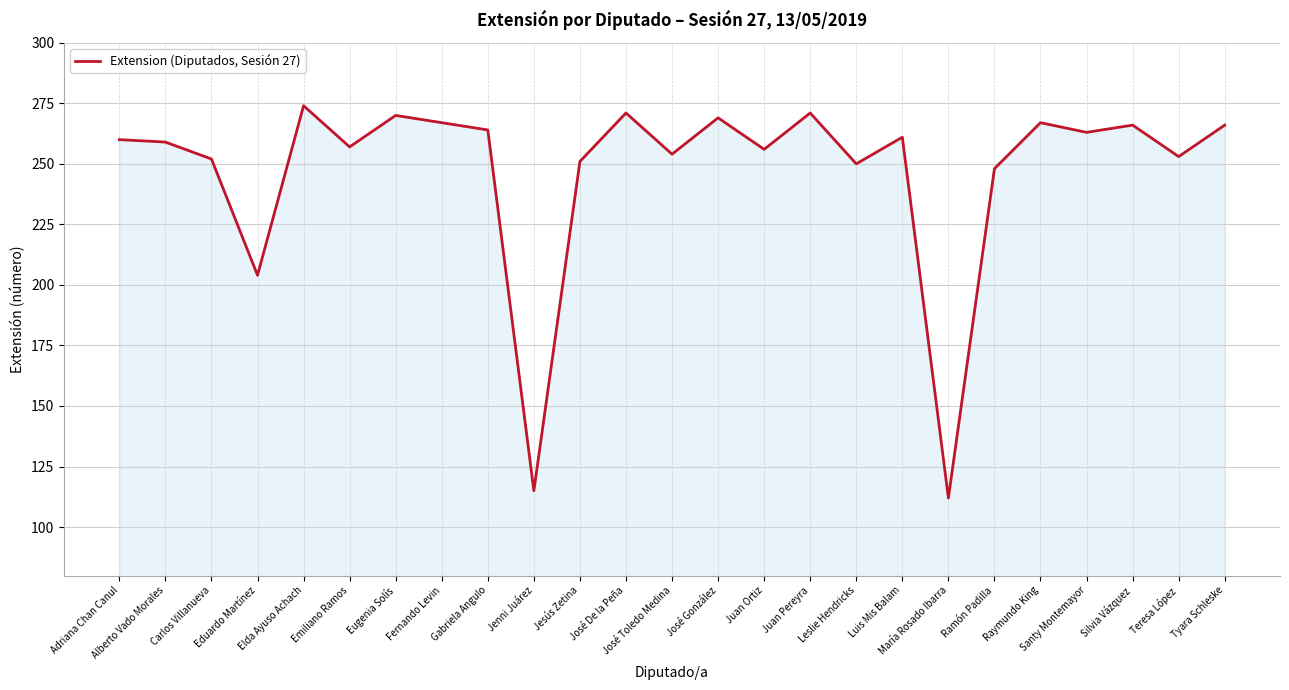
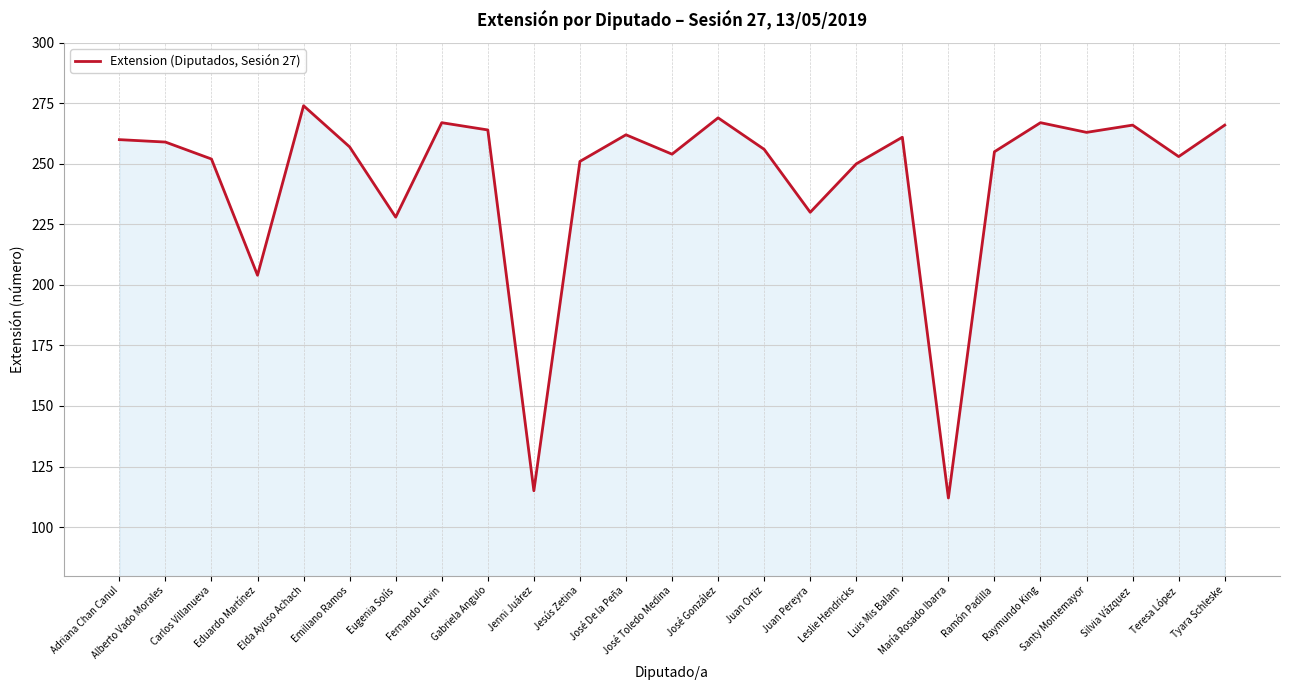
Eugenia Solís: 270 -> 228
José De la Peña: 271 -> 262
Juan Pereyra: 271 -> 230
Ramón Padilla: 248 -> 255
